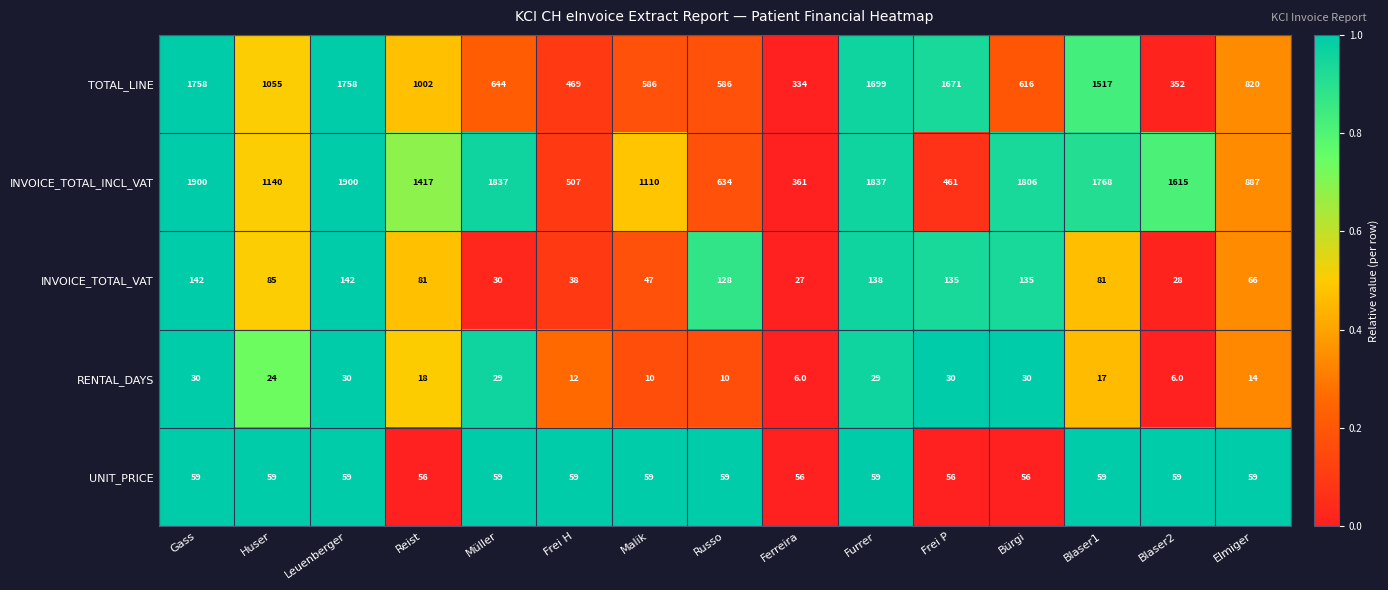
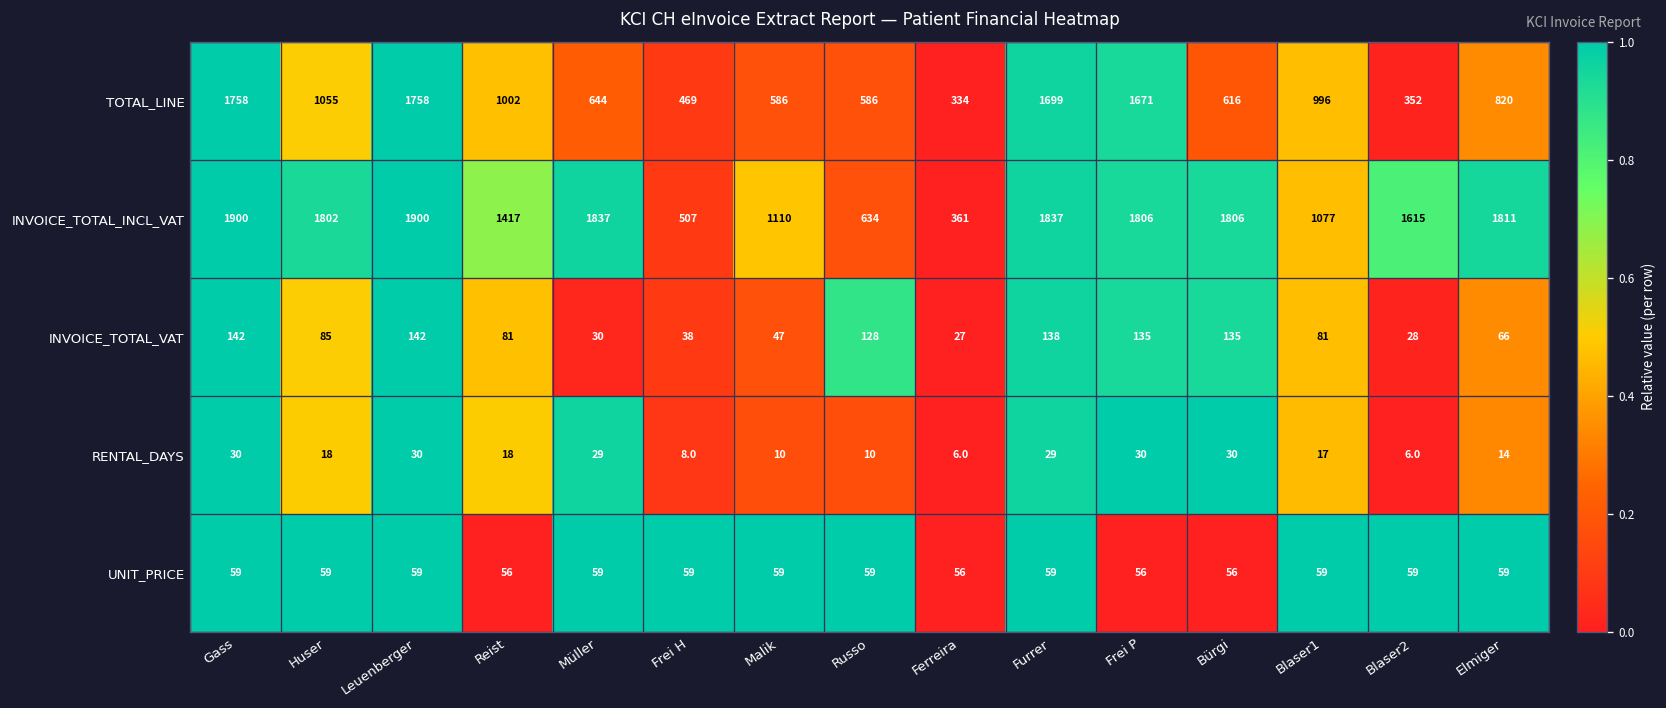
TOTAL_LINE, Blaser1: 1517 -> 996
INVOICE_TOTAL_INCL_VAT, Huser: 1140 -> 1802
INVOICE_TOTAL_INCL_VAT, Frei P: 461 -> 1806
INVOICE_TOTAL_INCL_VAT, Blaser1: 1768 -> 1077
INVOICE_TOTAL_INCL_VAT, Elmiger: 887 -> 1811
RENTAL_DAYS, Huser: 24 -> 18
RENTAL_DAYS, Frei H: 12 -> 8.0
